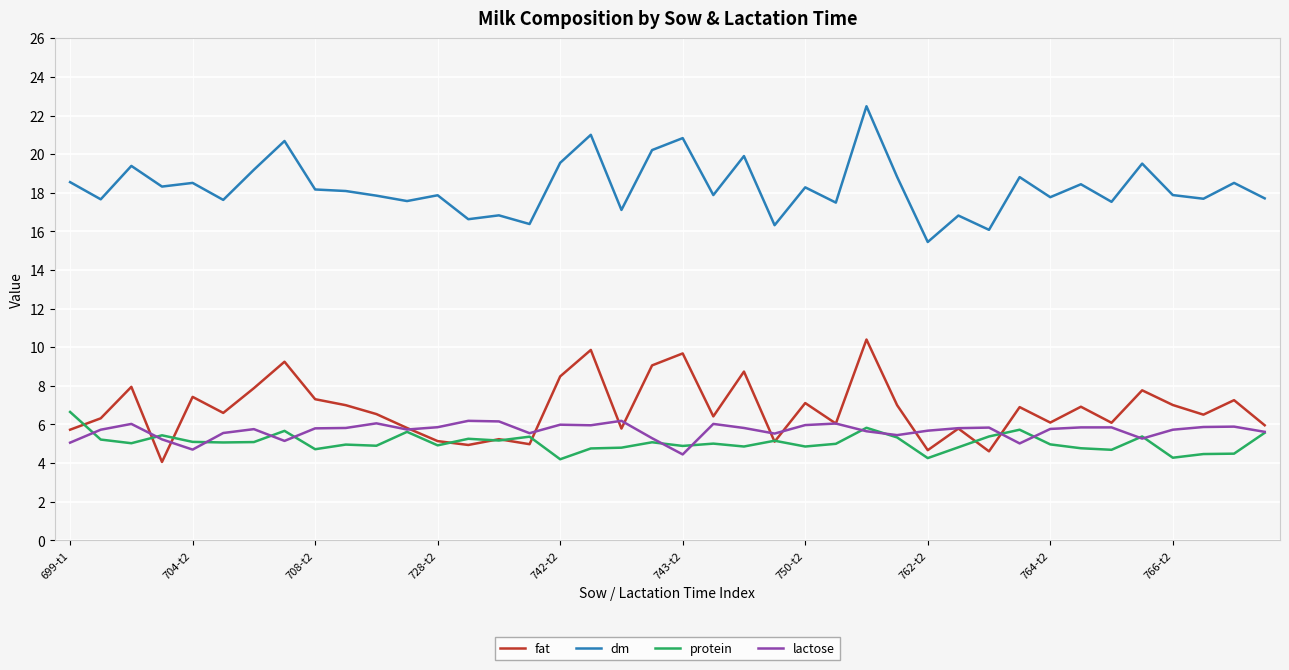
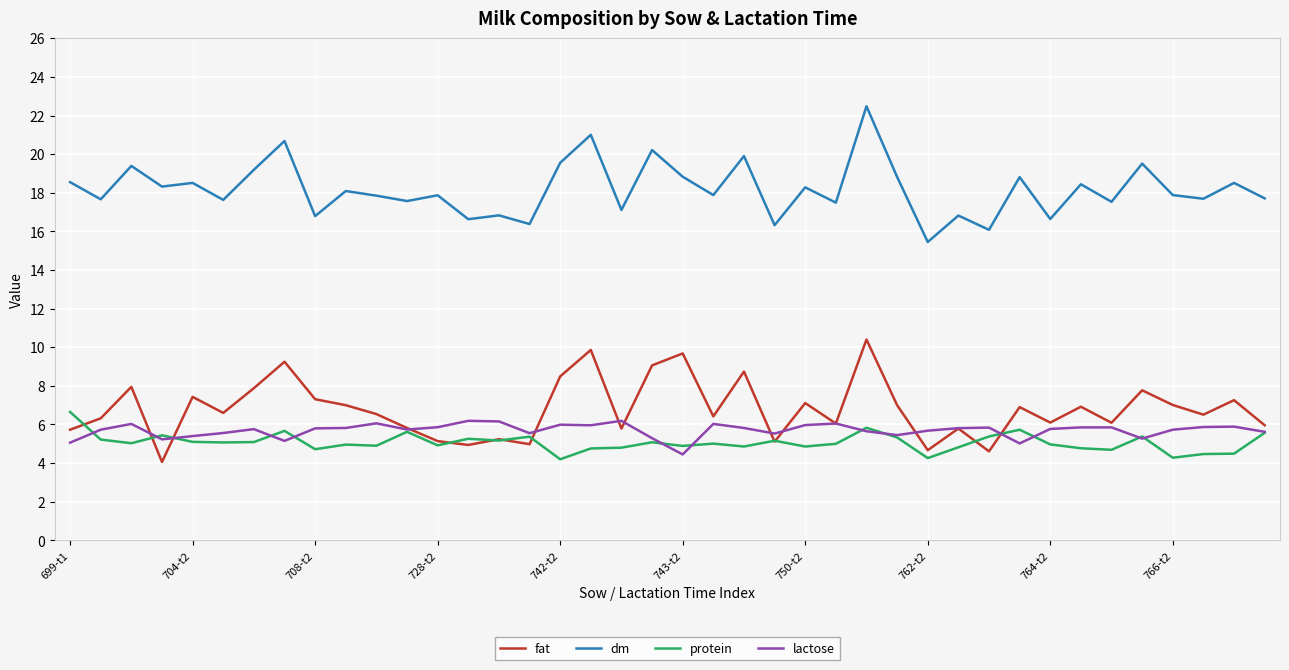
lactose, 704-t2: 4.7 -> 5.4
dm, 708-t2: 18.2 -> 16.8
dm, 743-t2: 20.8 -> 18.8
dm, 764-t2: 17.8 -> 16.6
